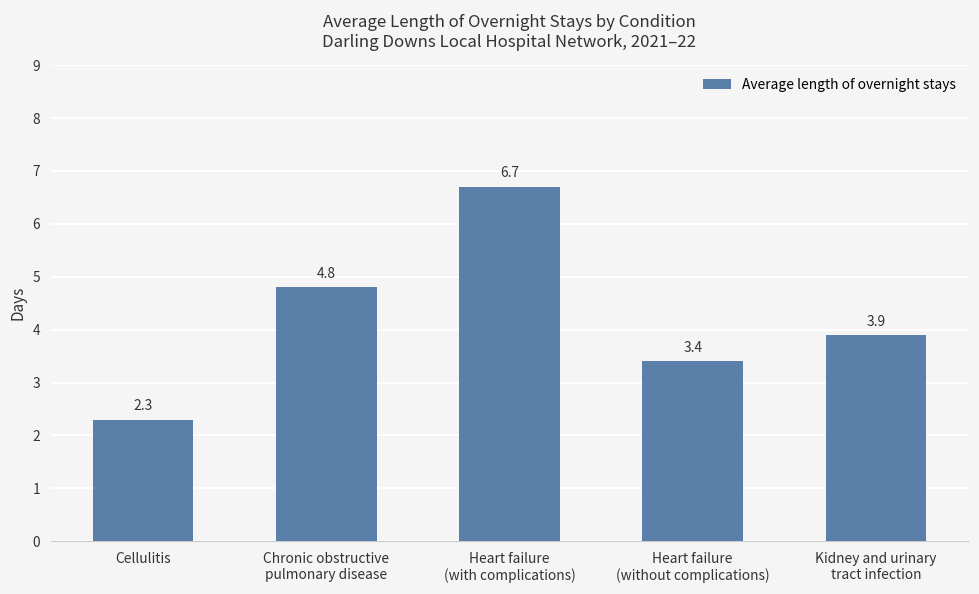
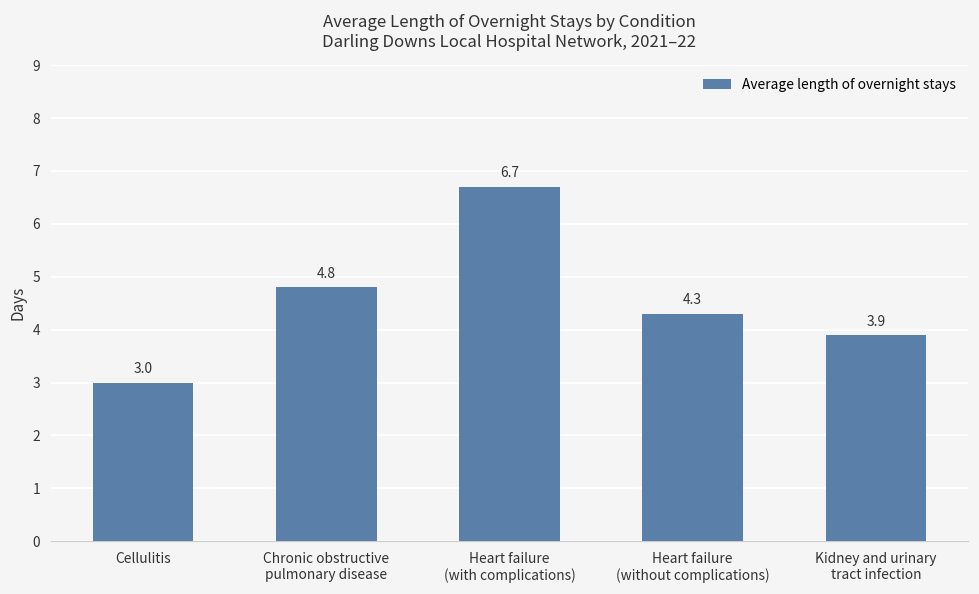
Cellulitis: 2.3 -> 3.0
Heart failure (without complications): 3.4 -> 4.3
